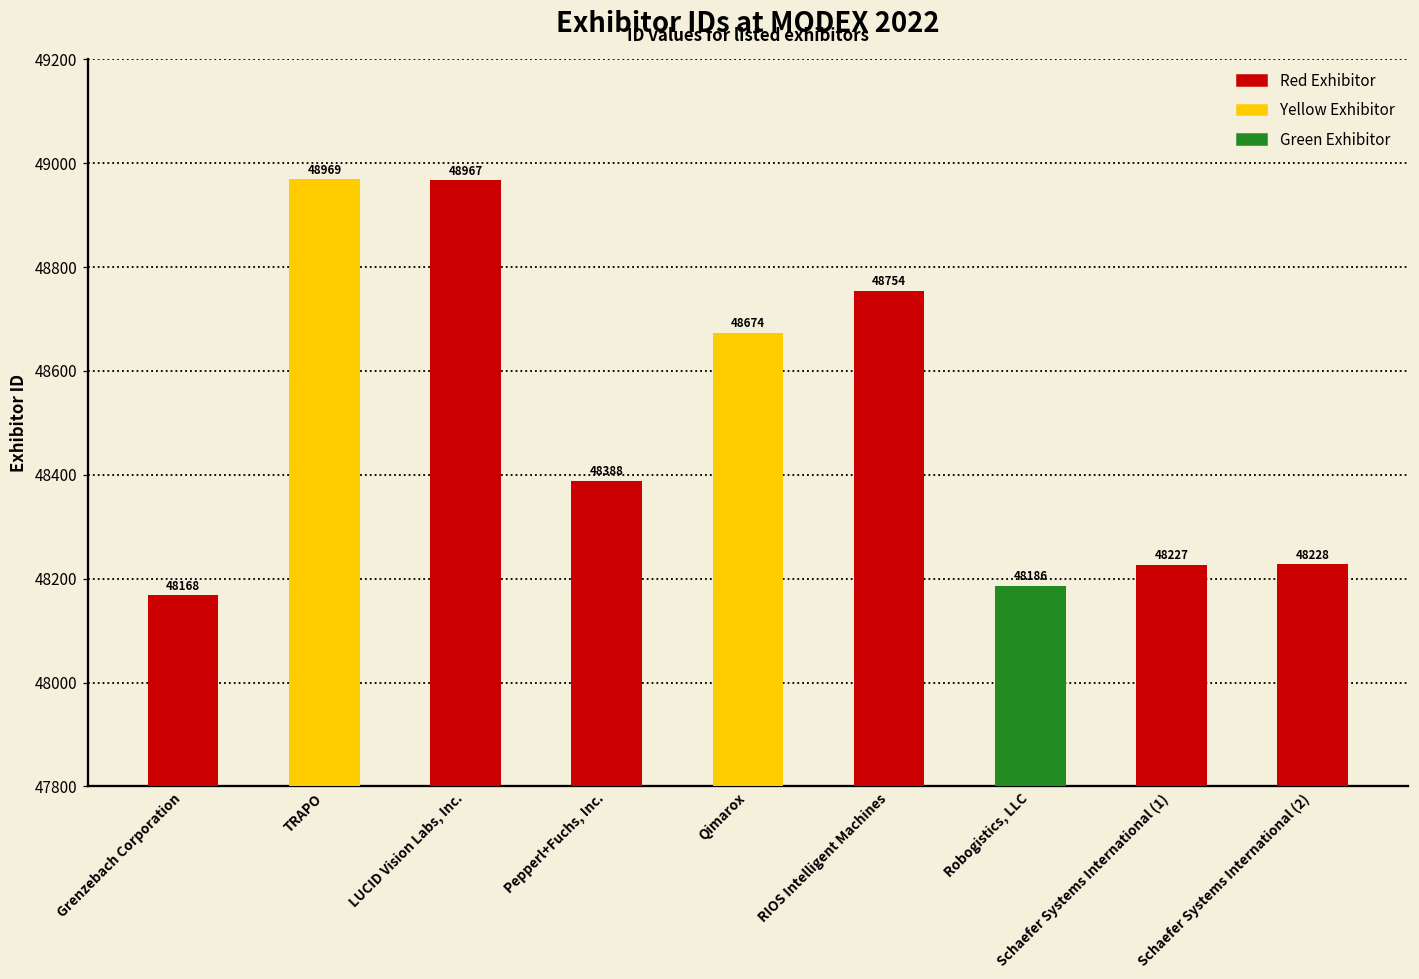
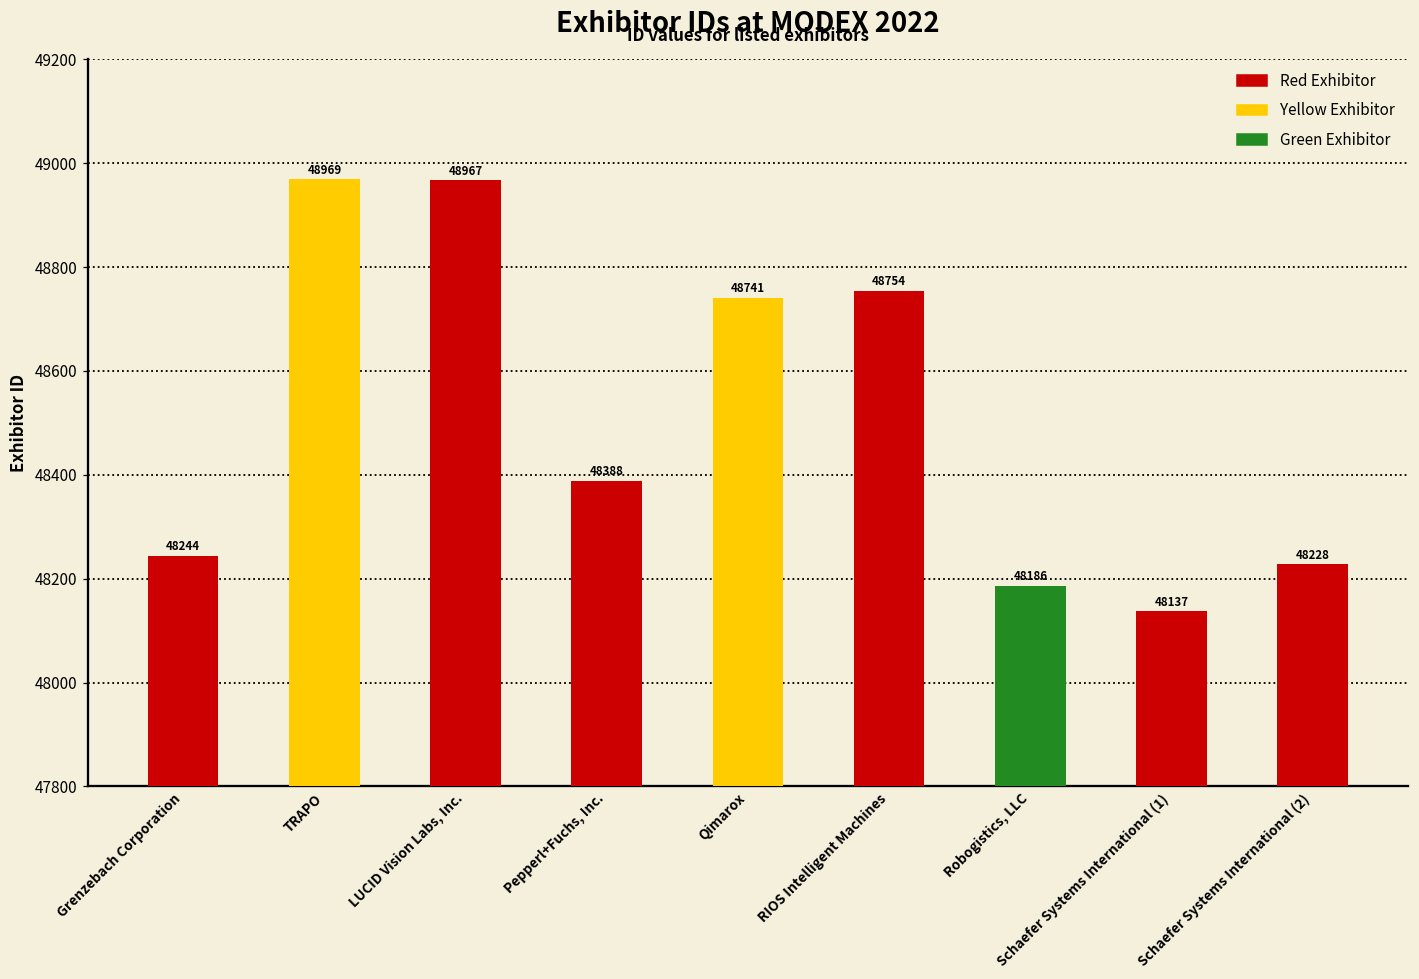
Grenzebach Corporation: 48168 -> 48244
Qimarox: 48674 -> 48741
Schaefer Systems International (1): 48227 -> 48137
